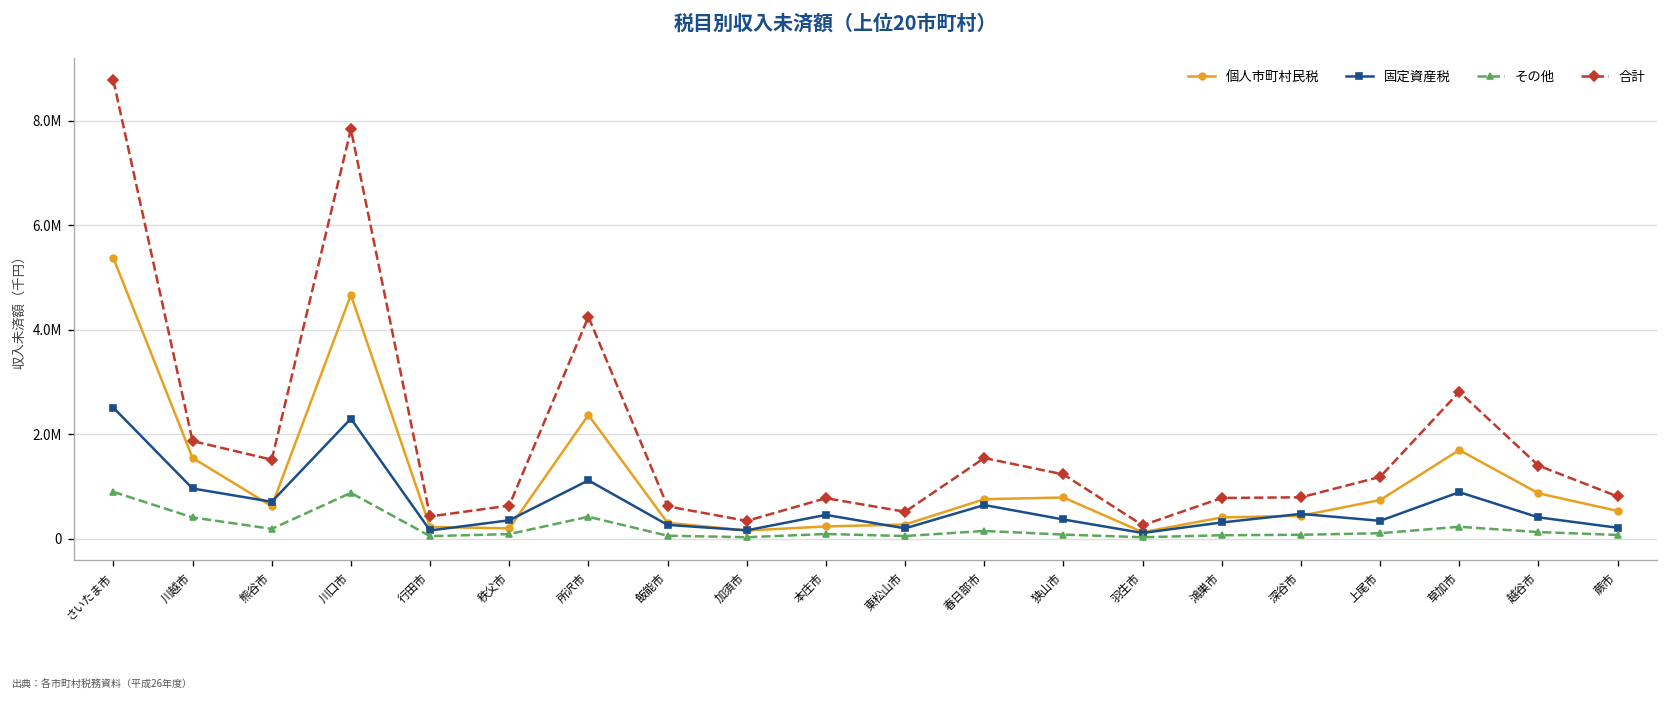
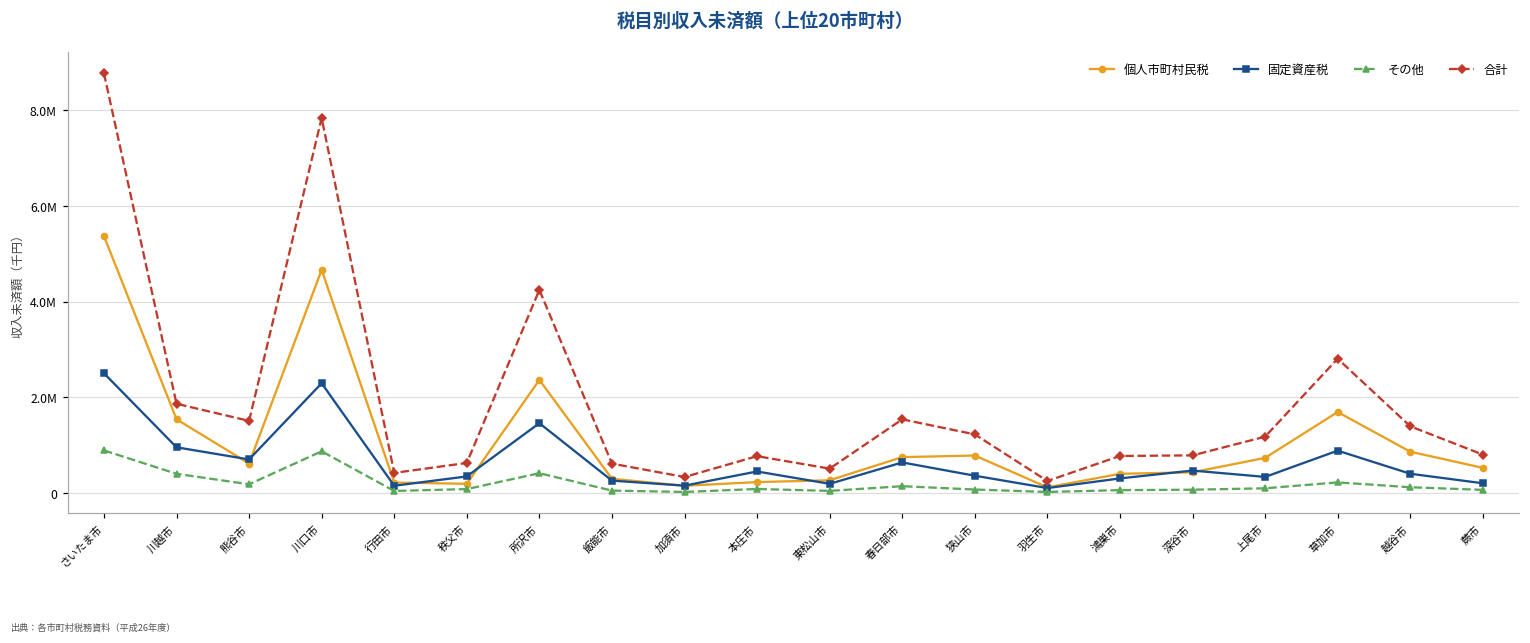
固定資産税, 所沢市: 1100000 -> 1500000
